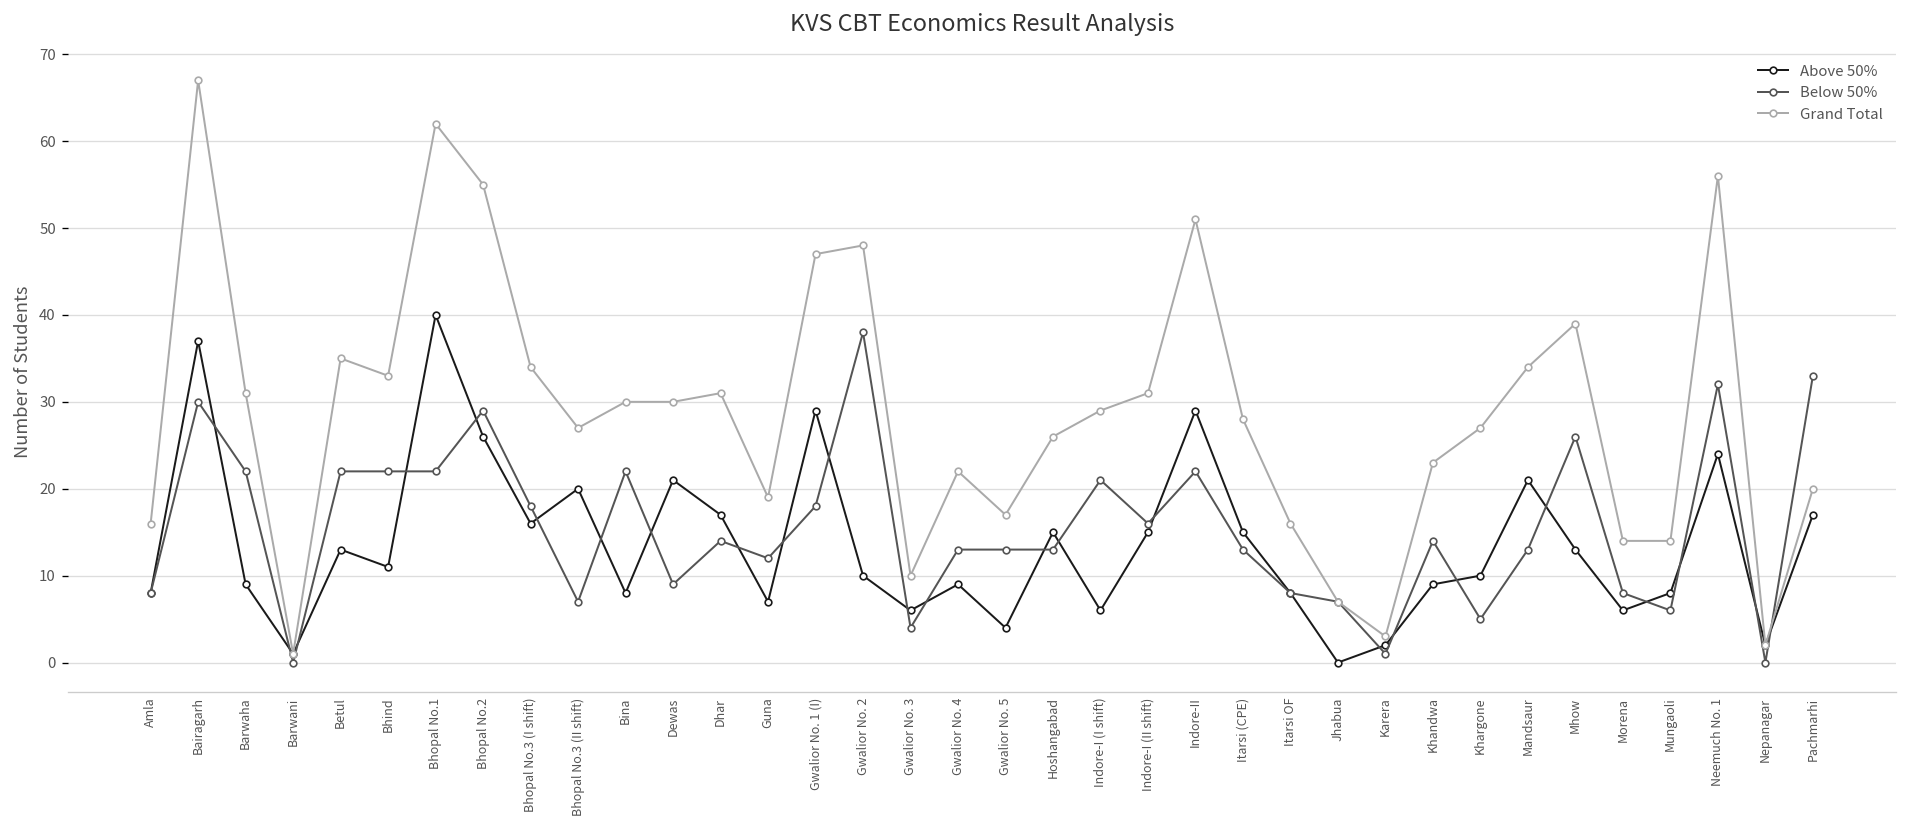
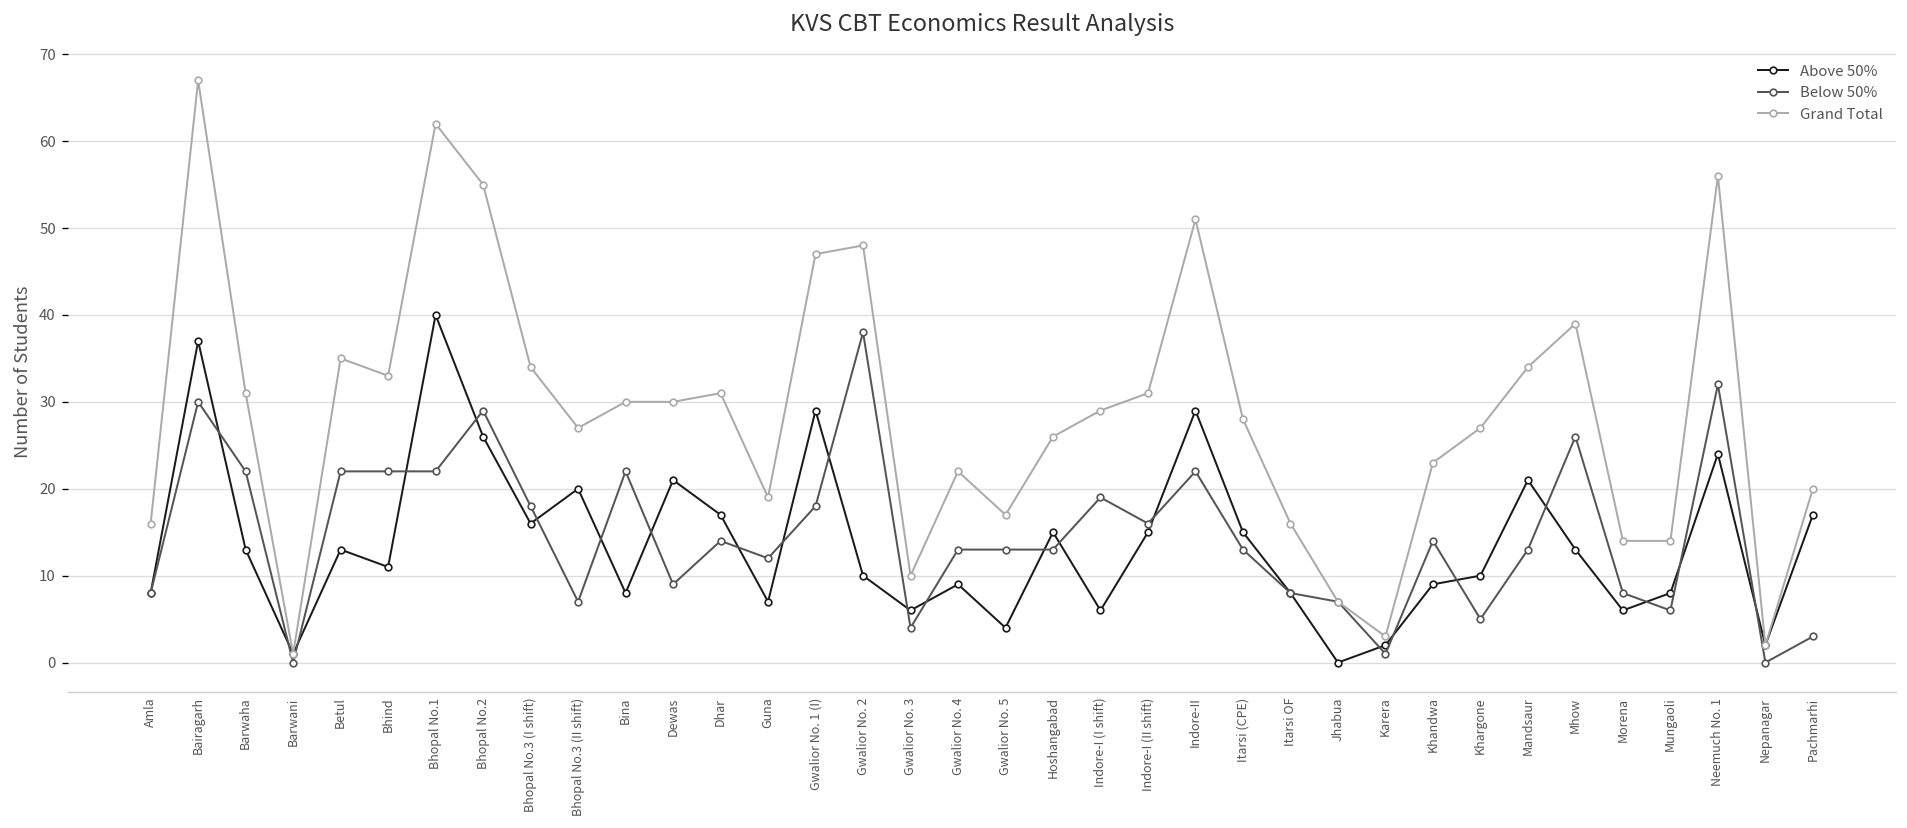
Above 50%, Barwaha: 9 -> 13
Below 50%, Indore-I (I shift): 21 -> 19
Below 50%, Pachmarhi: 33 -> 3
